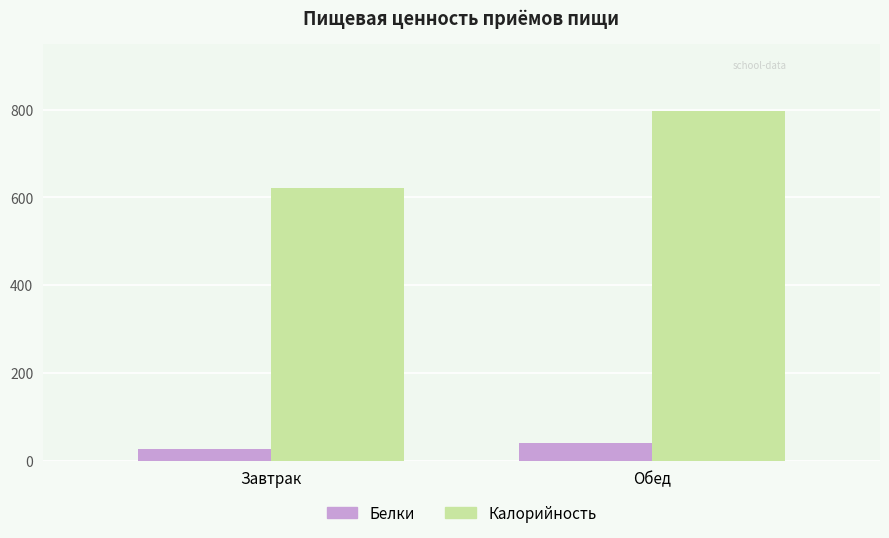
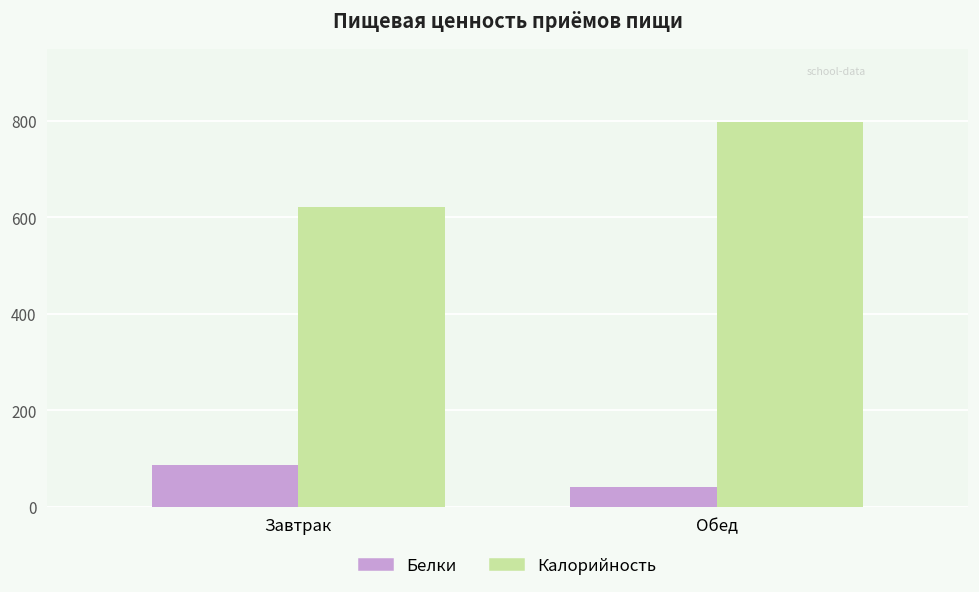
Белки, Завтрак: 30 -> 90
